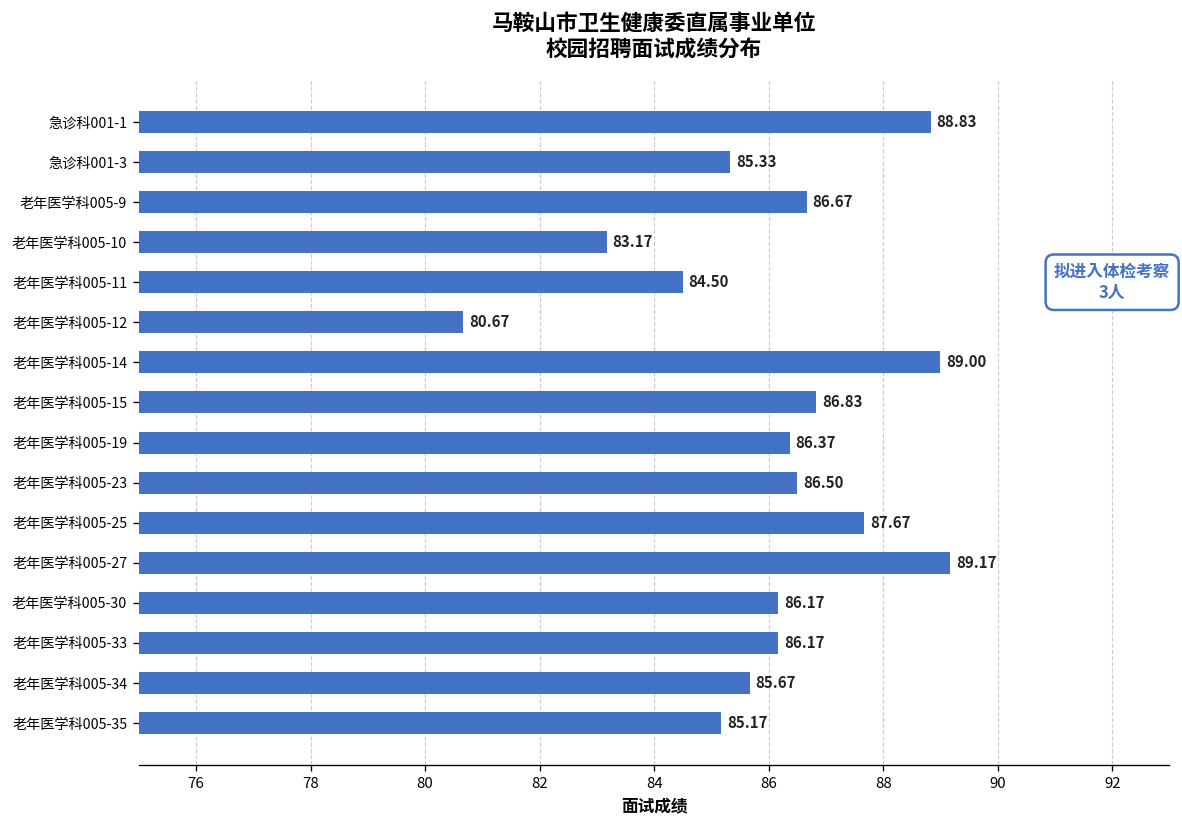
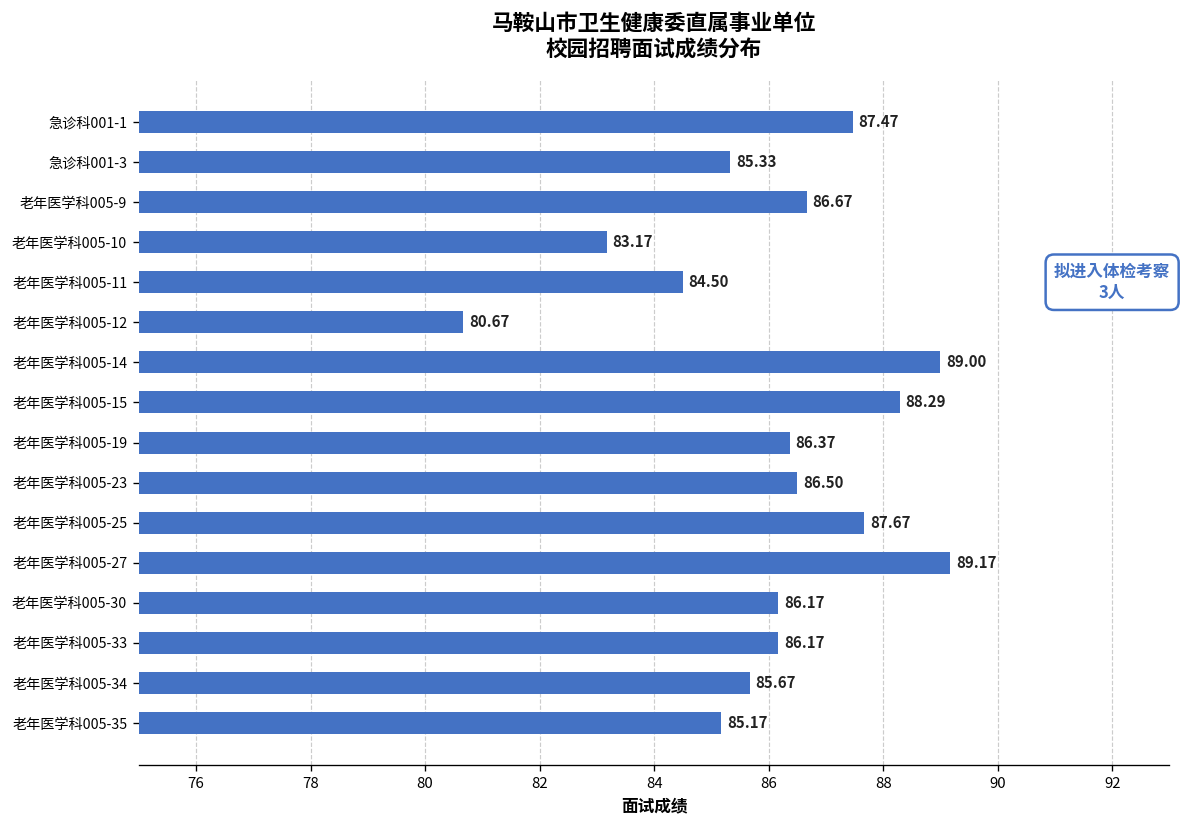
急诊科001-1: 88.83 -> 87.47
老年医学科005-15: 86.83 -> 88.29
